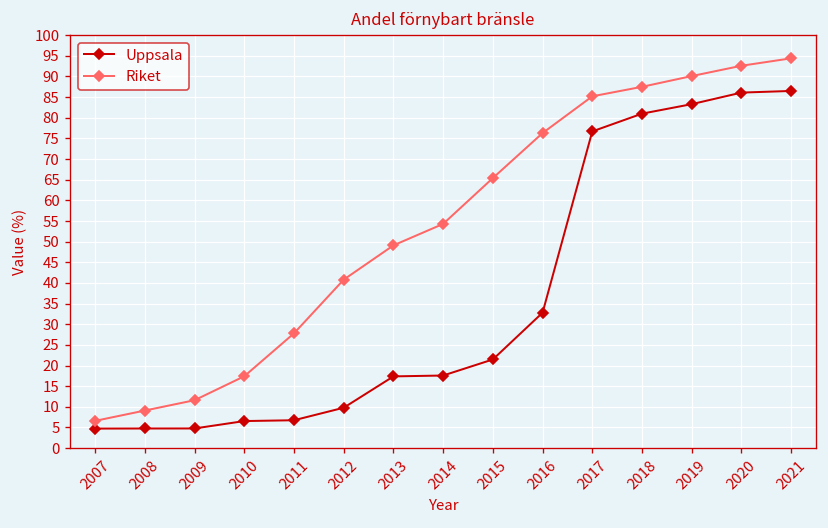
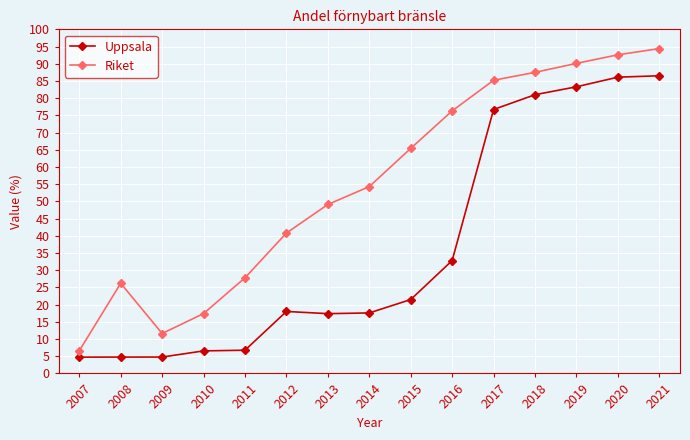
Riket, 2008: 9 -> 26
Uppsala, 2012: 10 -> 18
